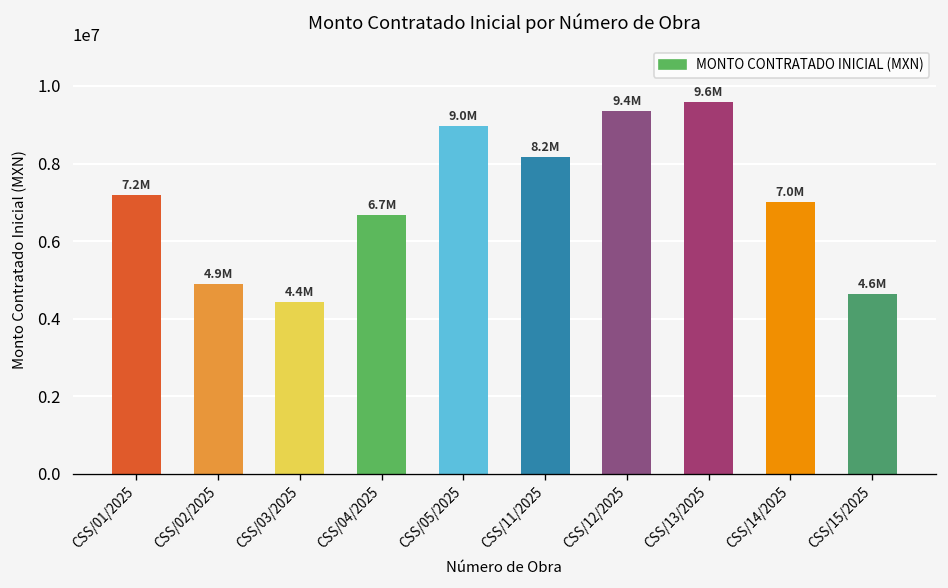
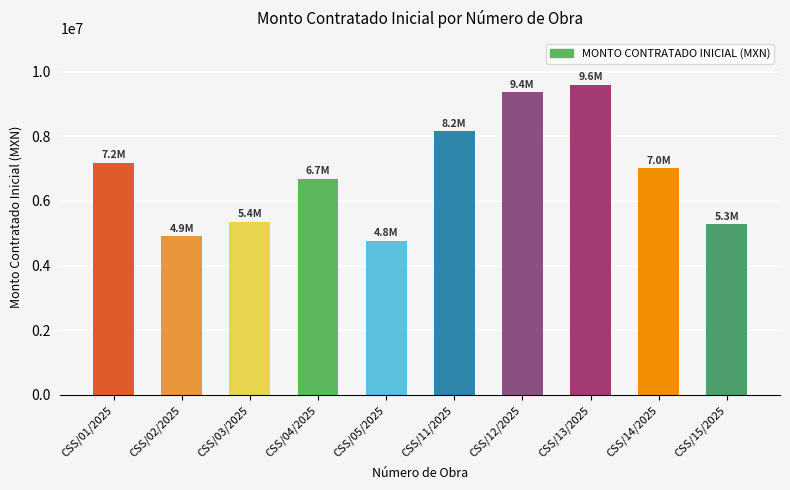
CSS/03/2025: 4.4M -> 5.4M
CSS/05/2025: 9.0M -> 4.8M
CSS/15/2025: 4.6M -> 5.3M
